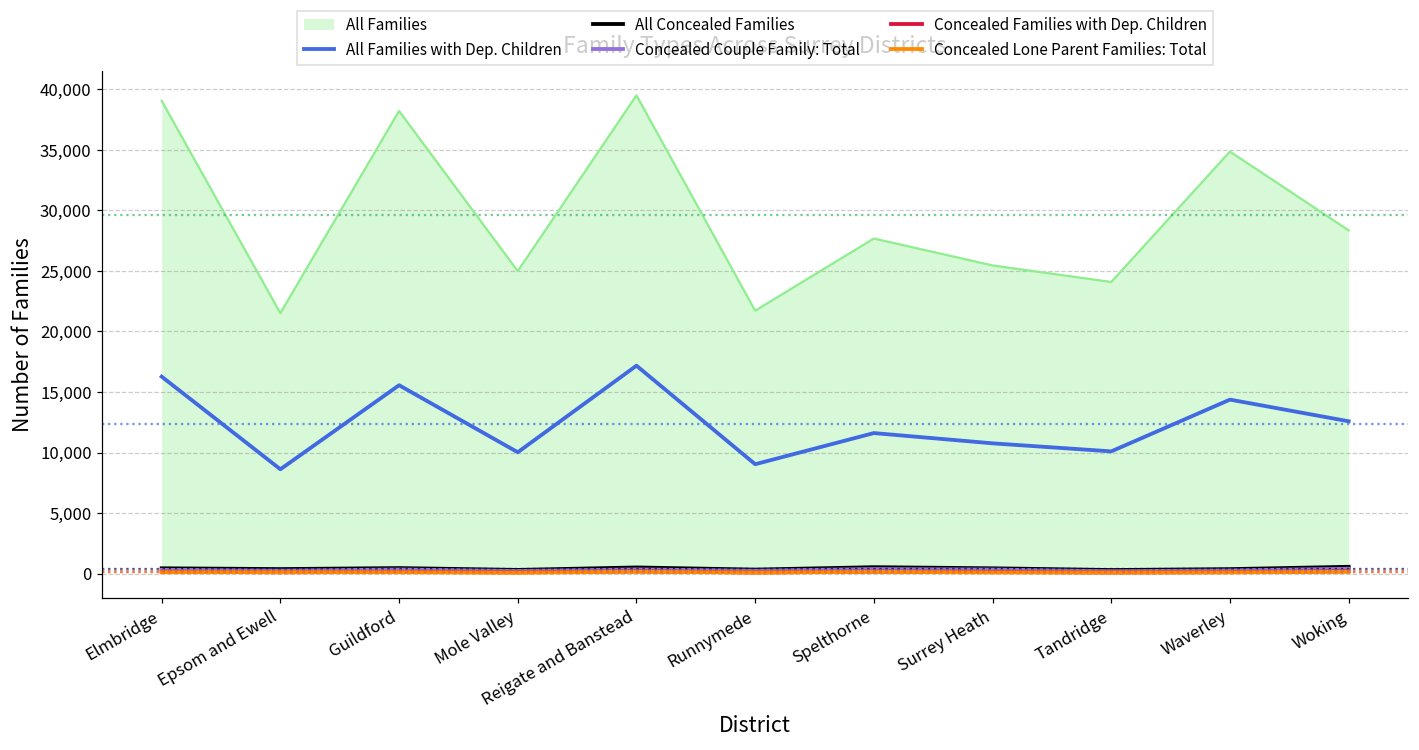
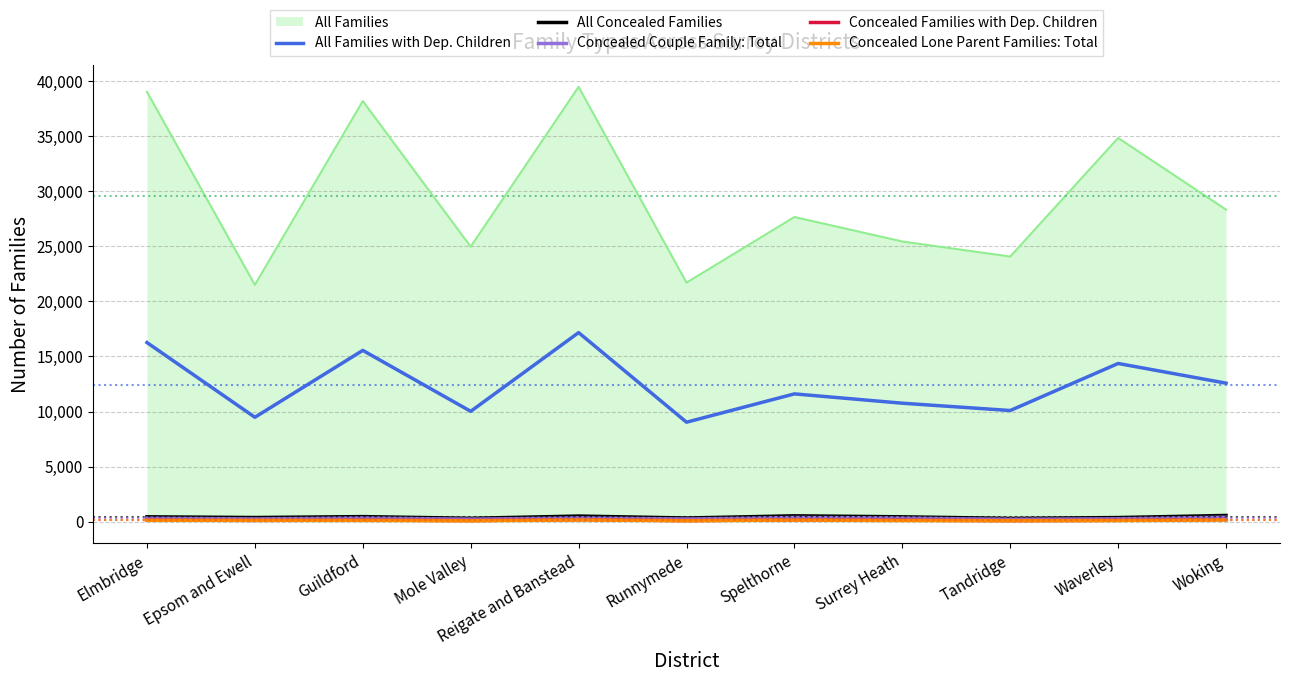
All Families with Dep. Children, Epsom and Ewell: 8,600 -> 9,500
